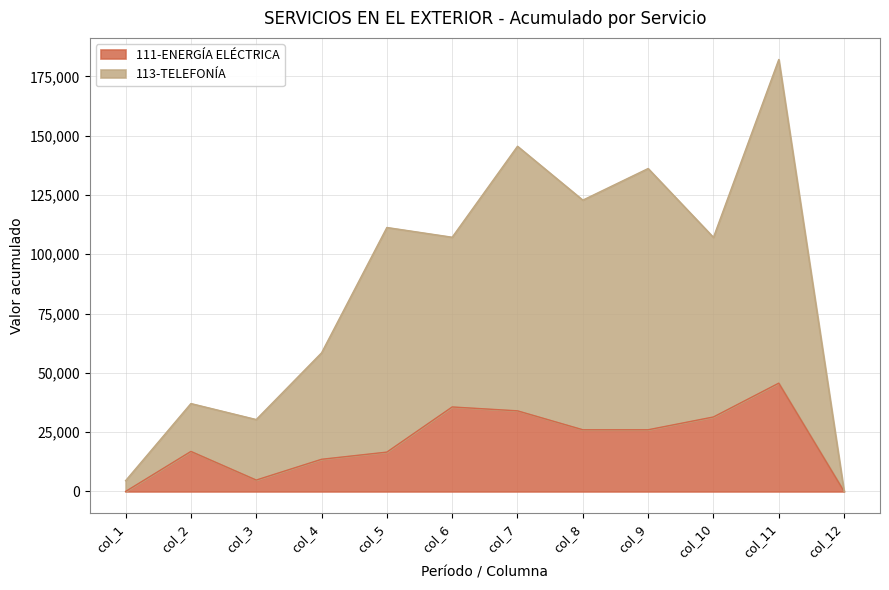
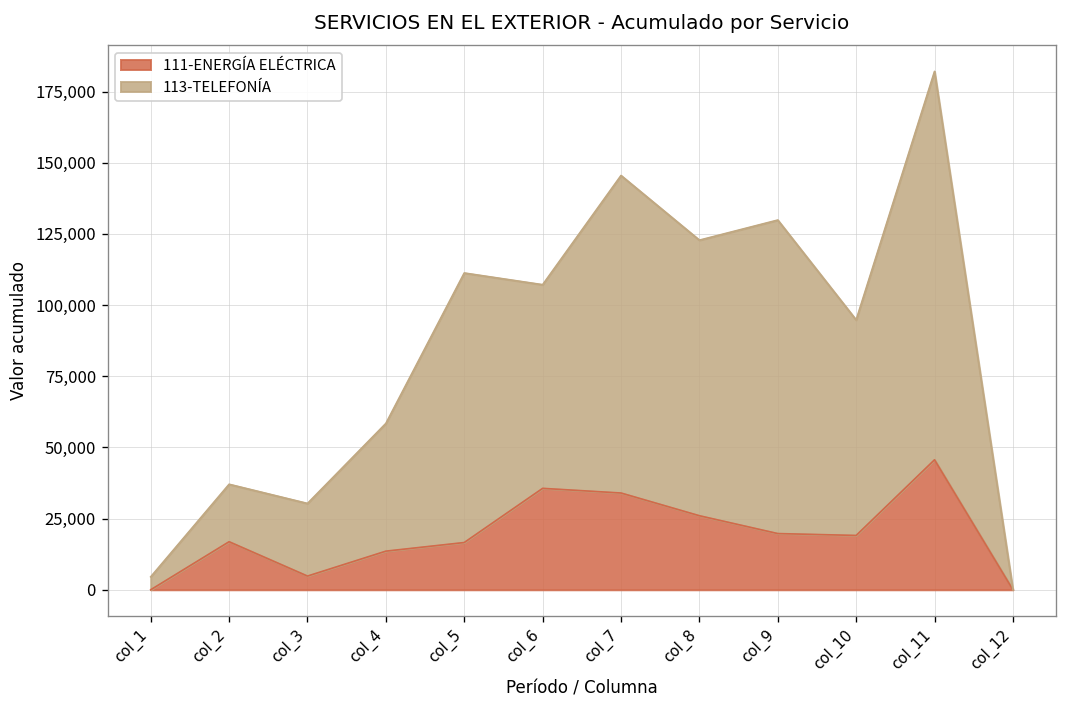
111-ENERGÍA ELÉCTRICA, col_9: 26,000 -> 20,000
111-ENERGÍA ELÉCTRICA, col_10: 31,000 -> 19,000
